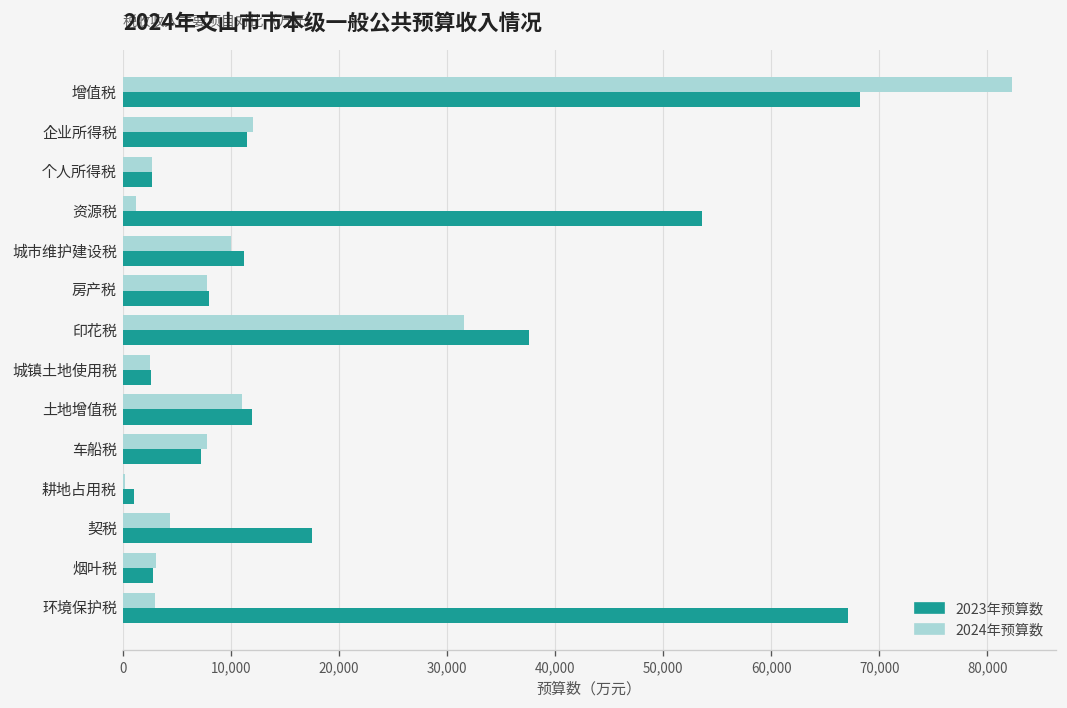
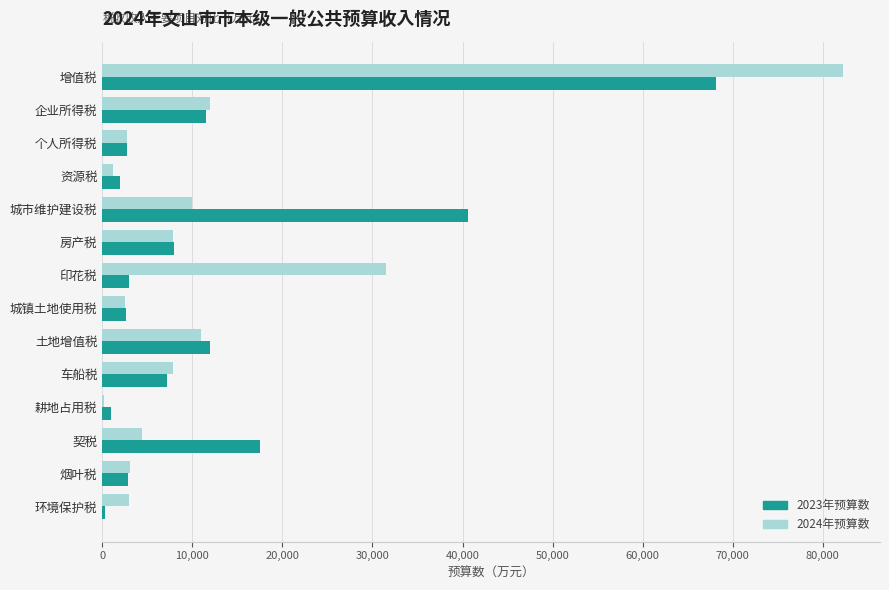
2023年预算数, 资源税: 54,000 -> 2,000
2023年预算数, 城市维护建设税: 11,000 -> 41,000
2023年预算数, 印花税: 38,000 -> 3,000
2023年预算数, 环境保护税: 67,000 -> 0
